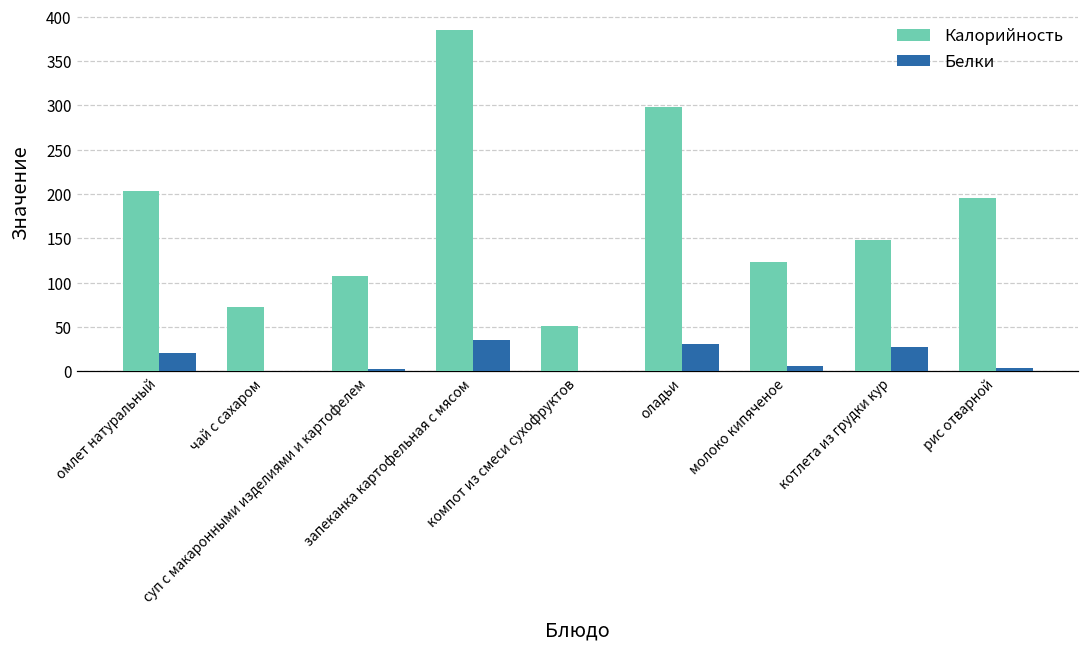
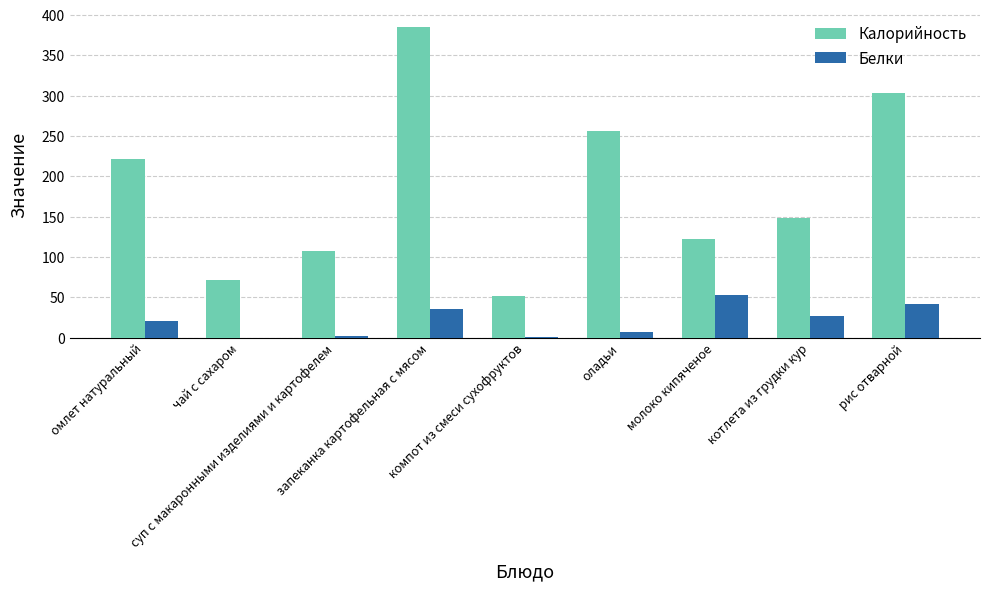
Калорийность, омлет натуральный: 200 -> 220
Калорийность, оладьи: 300 -> 260
Белки, оладьи: 30 -> 10
Белки, молоко кипяченое: 10 -> 50
Калорийность, рис отварной: 200 -> 300
Белки, рис отварной: 0 -> 40
